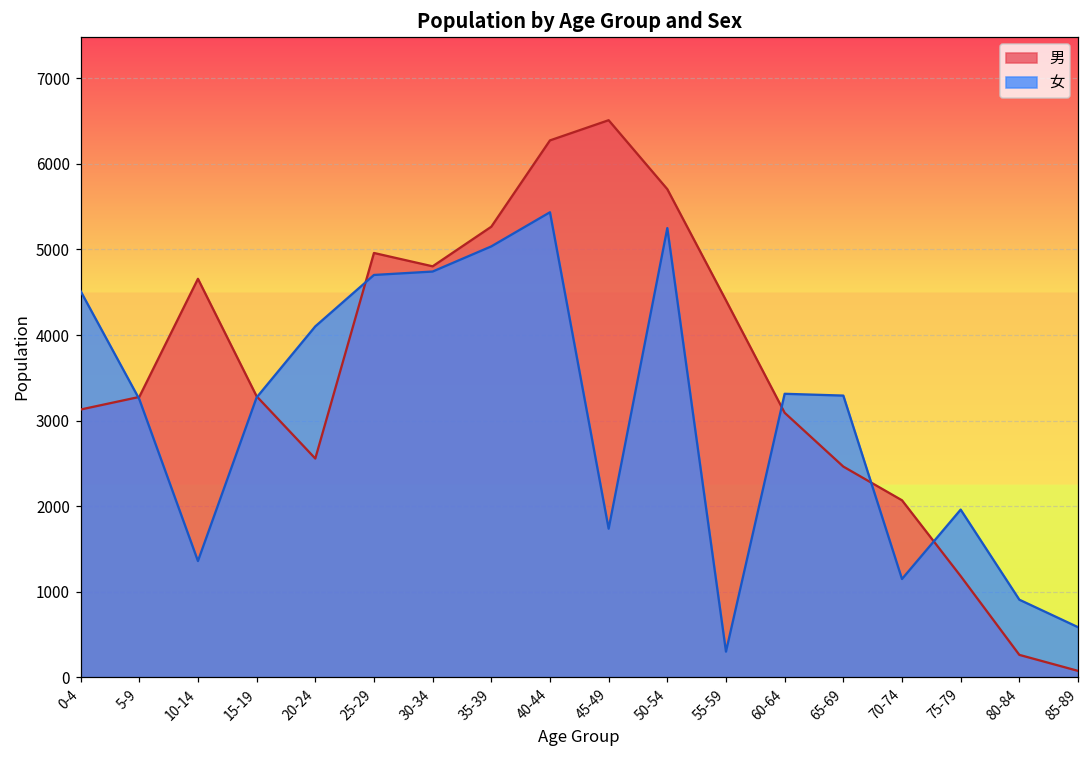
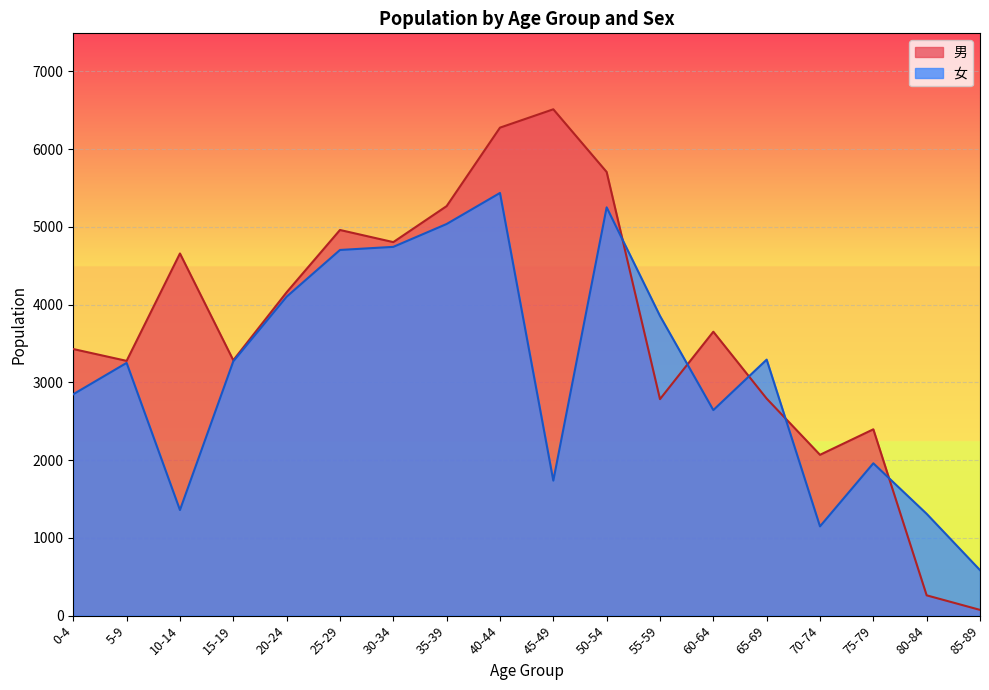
男, 0-4: 3100 -> 3400
女, 0-4: 4500 -> 2800
男, 20-24: 2600 -> 4200
男, 55-59: 4400 -> 2800
女, 55-59: 300 -> 3900
男, 60-64: 3100 -> 3700
女, 60-64: 3300 -> 2600
男, 65-69: 2500 -> 2800
男, 75-79: 1200 -> 2400
女, 80-84: 900 -> 1300
